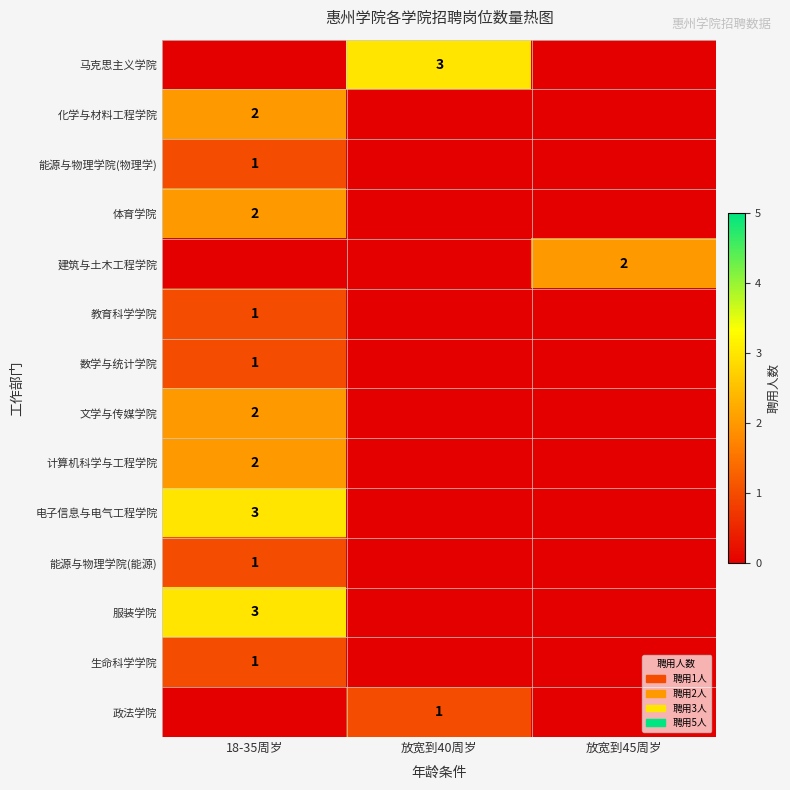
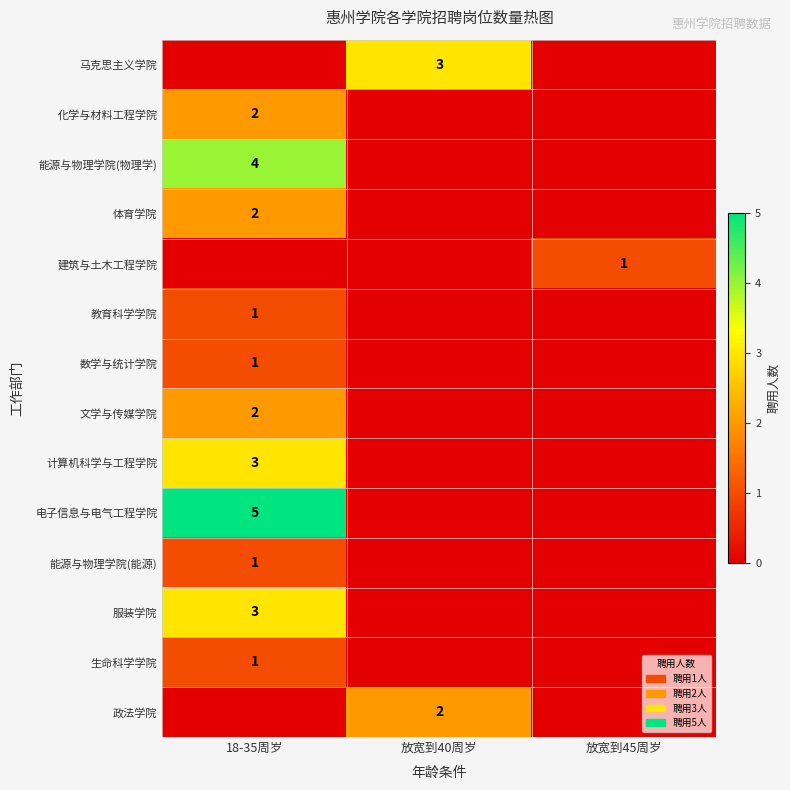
能源与物理学院(物理学), 18-35周岁: 1 -> 4
建筑与土木工程学院, 放宽到45周岁: 2 -> 1
计算机科学与工程学院, 18-35周岁: 2 -> 3
电子信息与电气工程学院, 18-35周岁: 3 -> 5
政法学院, 放宽到40周岁: 1 -> 2
